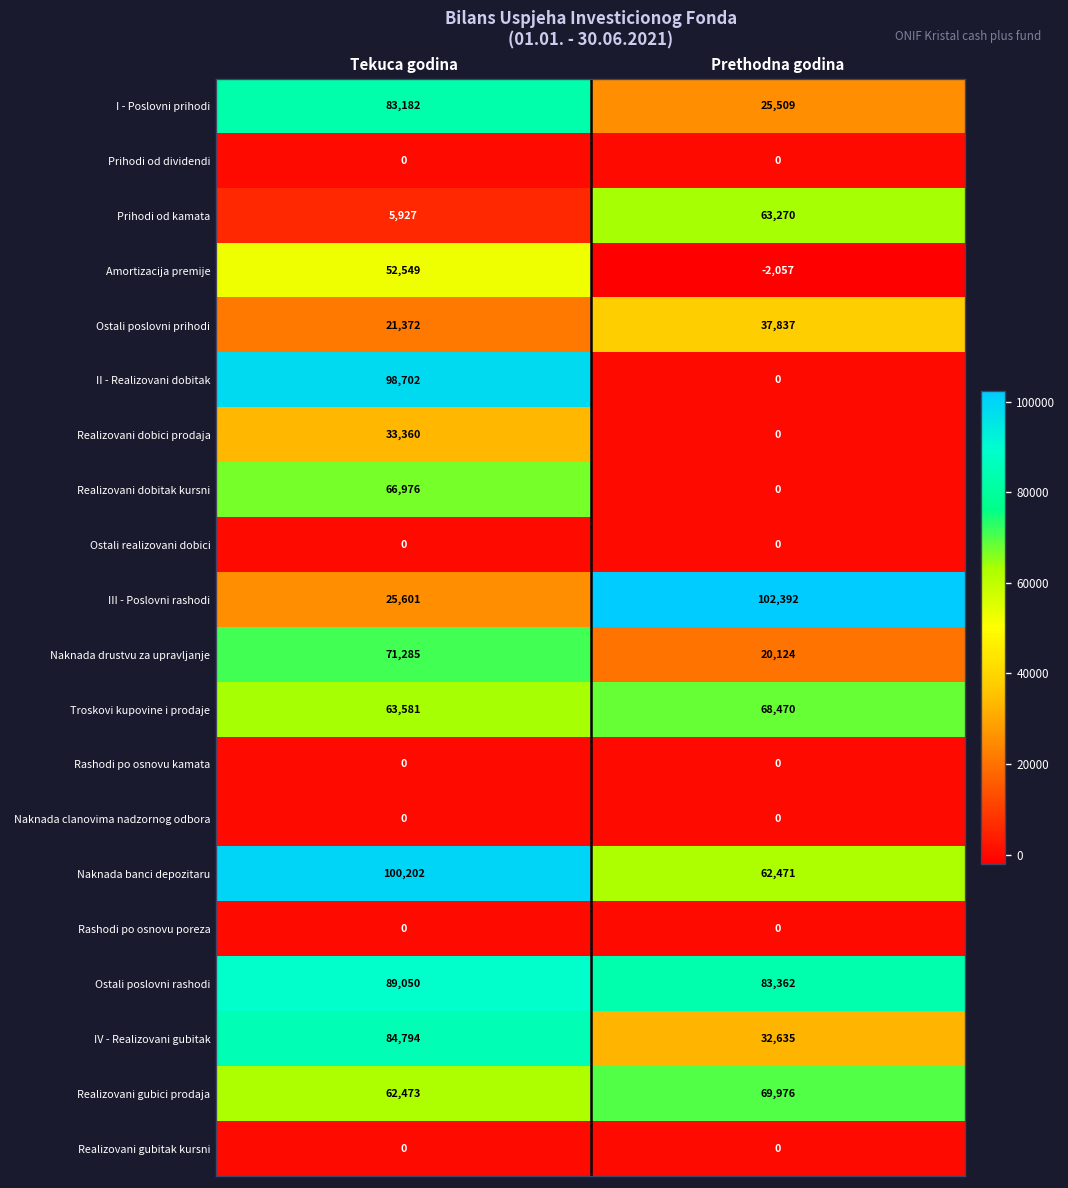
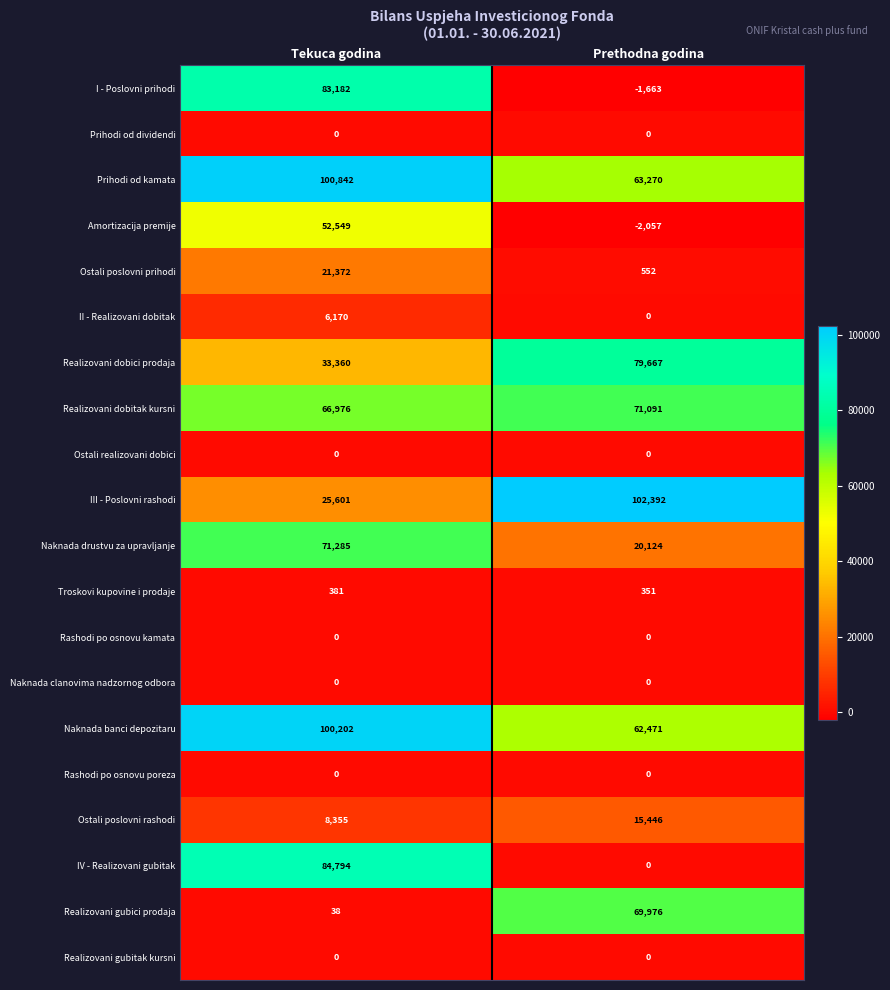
I - Poslovni prihodi, Prethodna godina: 25,509 -> -1,663
Prihodi od kamata, Tekuca godina: 5,927 -> 100,842
Ostali poslovni prihodi, Prethodna godina: 37,837 -> 552
II - Realizovani dobitak, Tekuca godina: 98,702 -> 6,170
Realizovani dobici prodaja, Prethodna godina: 0 -> 79,667
Realizovani dobitak kursni, Prethodna godina: 0 -> 71,091
Troskovi kupovine i prodaje, Tekuca godina: 63,581 -> 381
Troskovi kupovine i prodaje, Prethodna godina: 68,470 -> 351
Ostali poslovni rashodi, Tekuca godina: 89,050 -> 8,355
Ostali poslovni rashodi, Prethodna godina: 83,362 -> 15,446
IV - Realizovani gubitak, Prethodna godina: 32,635 -> 0
Realizovani gubici prodaja, Tekuca godina: 62,473 -> 38
